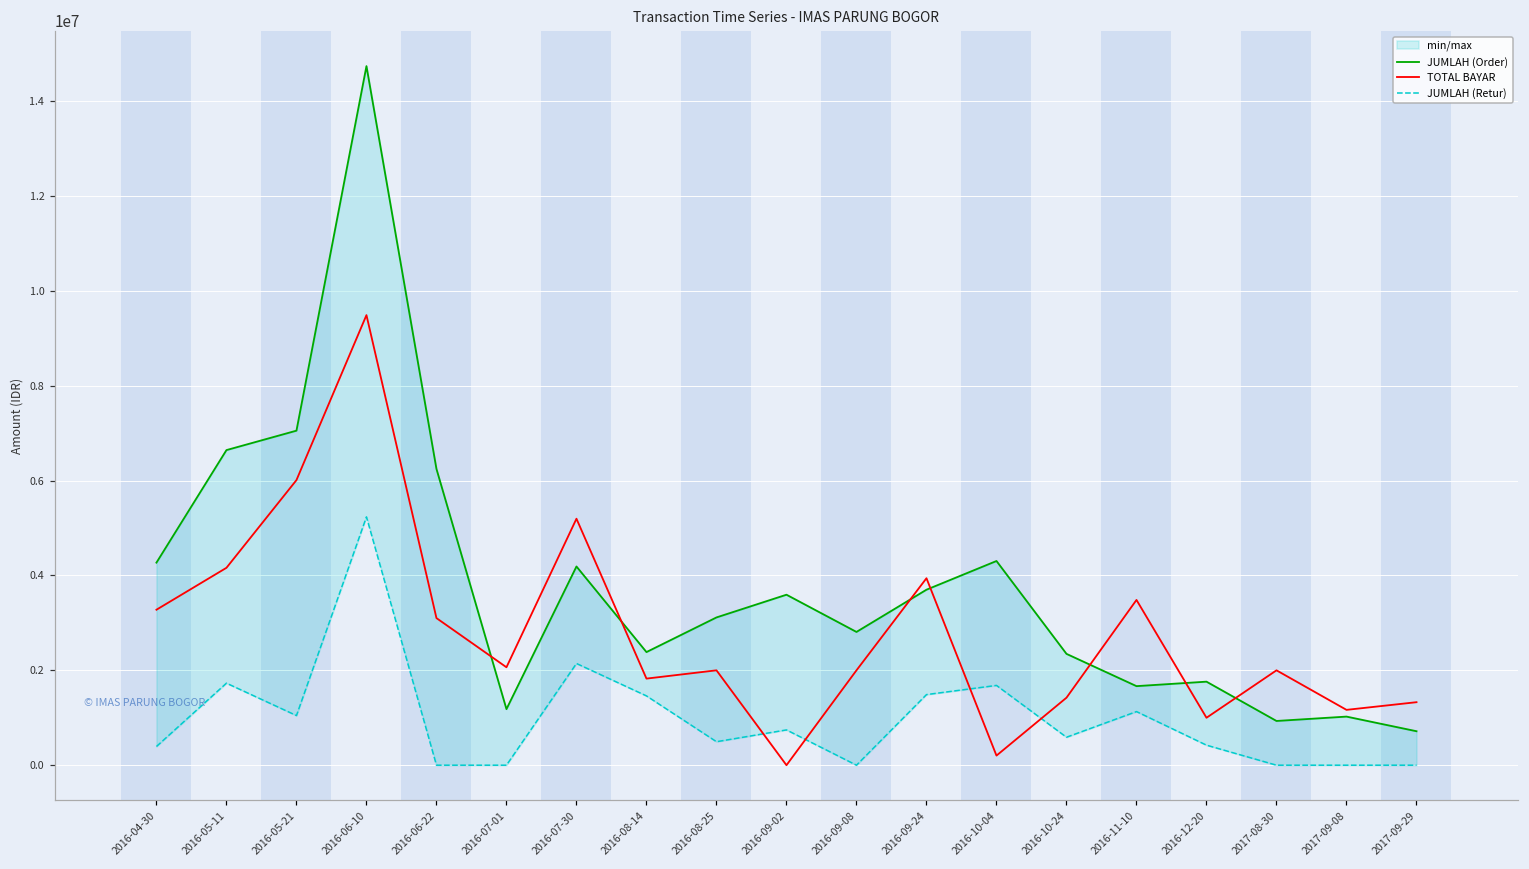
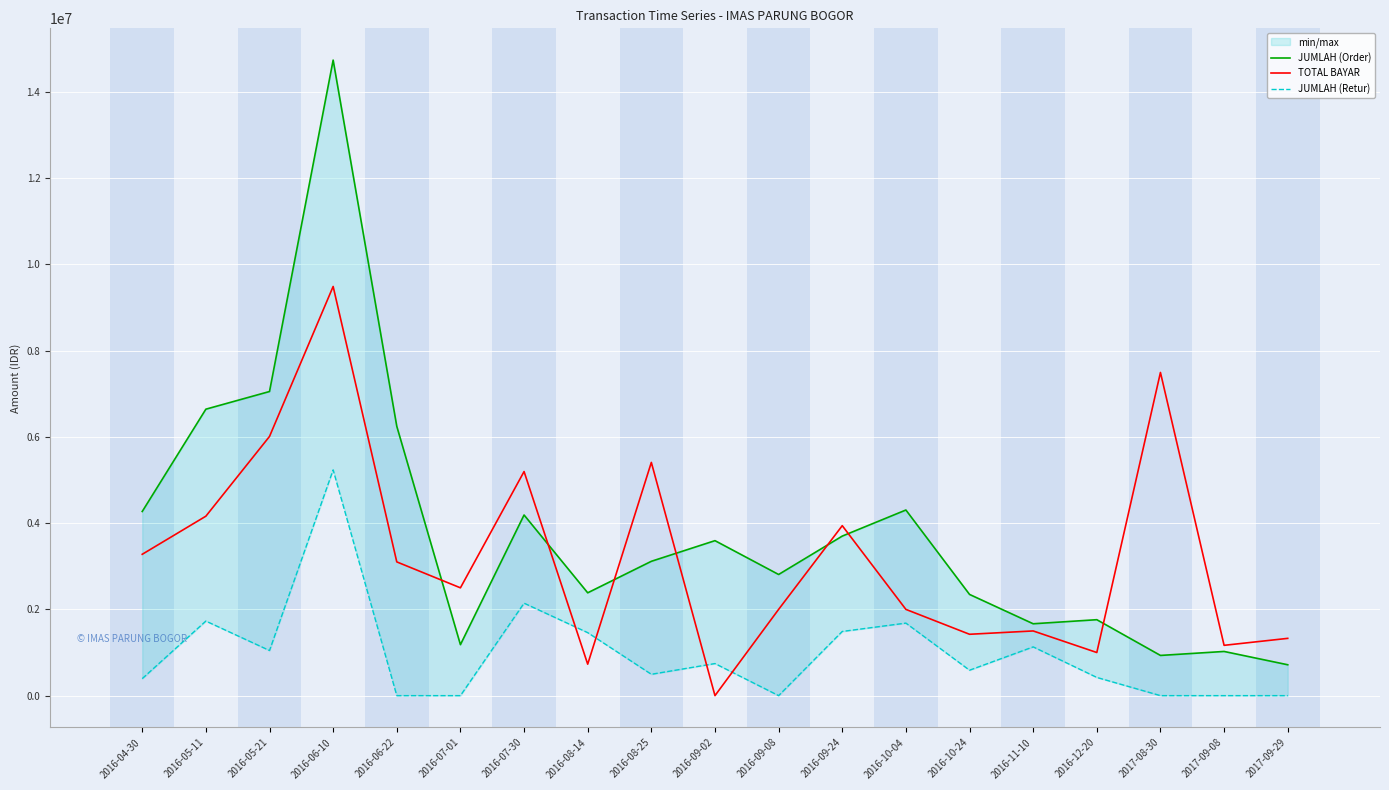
TOTAL BAYAR, 2016-07-01: 2100000 -> 2500000
TOTAL BAYAR, 2016-08-14: 1800000 -> 700000
TOTAL BAYAR, 2016-08-25: 2000000 -> 5400000
TOTAL BAYAR, 2016-10-04: 200000 -> 2000000
TOTAL BAYAR, 2016-11-10: 3500000 -> 1500000
TOTAL BAYAR, 2017-08-30: 2000000 -> 7500000
